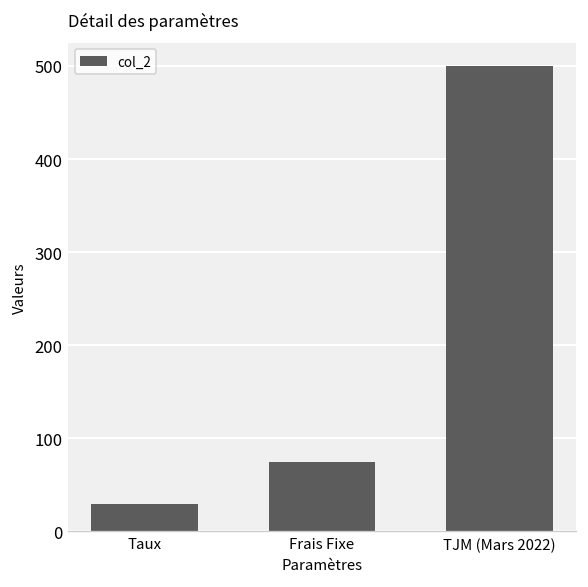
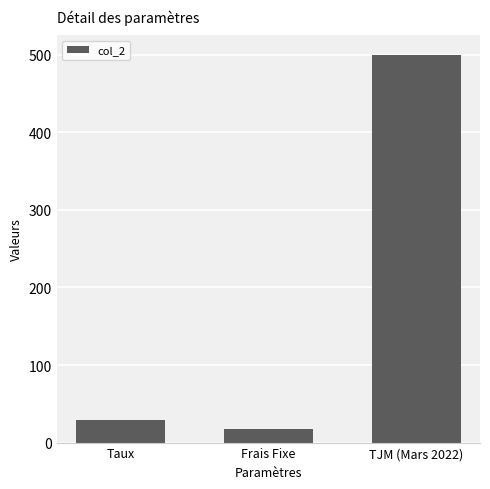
Frais Fixe: 80 -> 20
